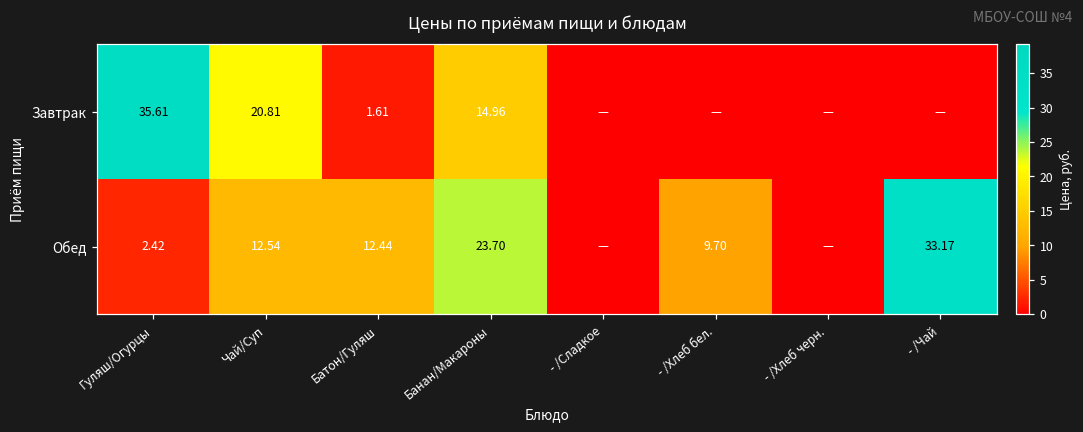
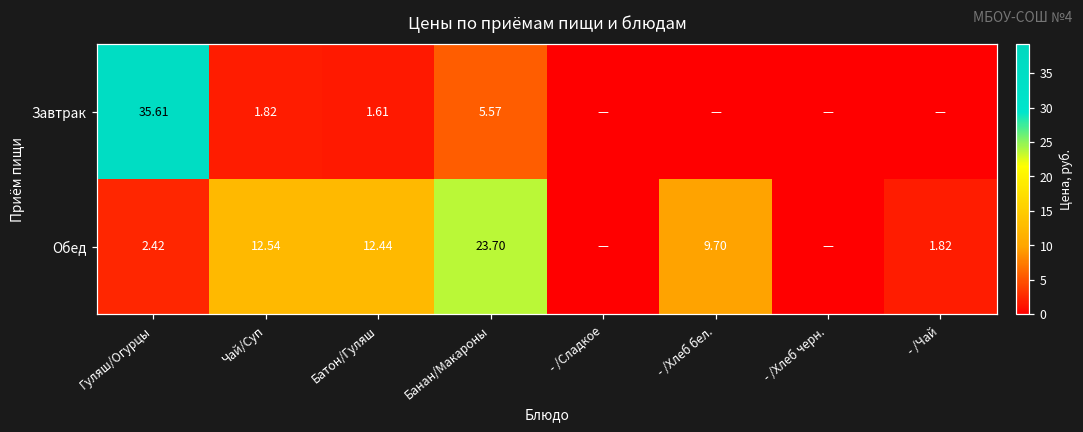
Завтрак, Чай/Суп: 20.81 -> 1.82
Завтрак, Банан/Макароны: 14.96 -> 5.57
Обед, - /Чай: 33.17 -> 1.82
